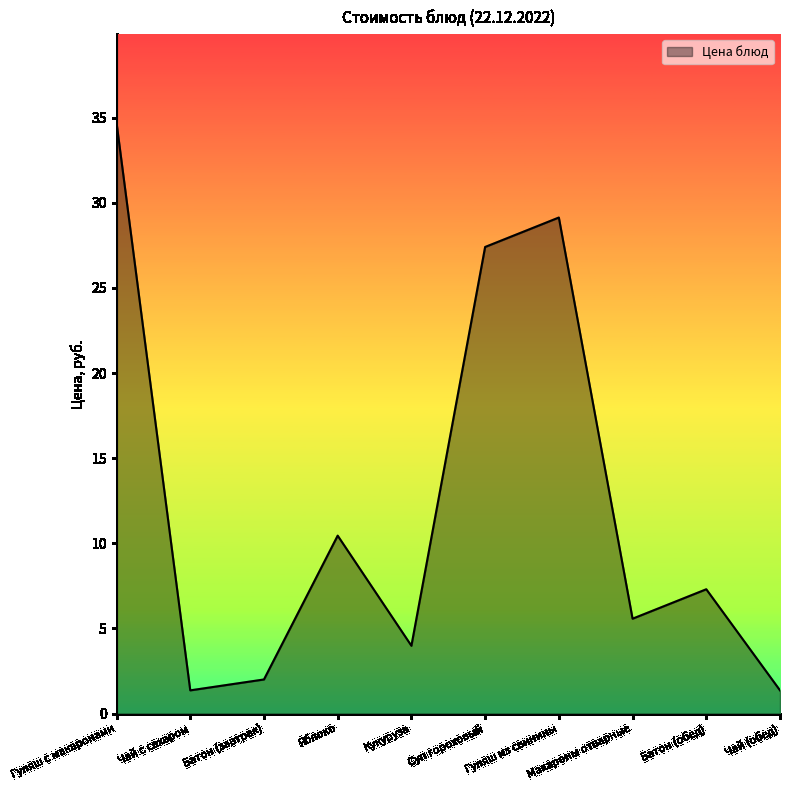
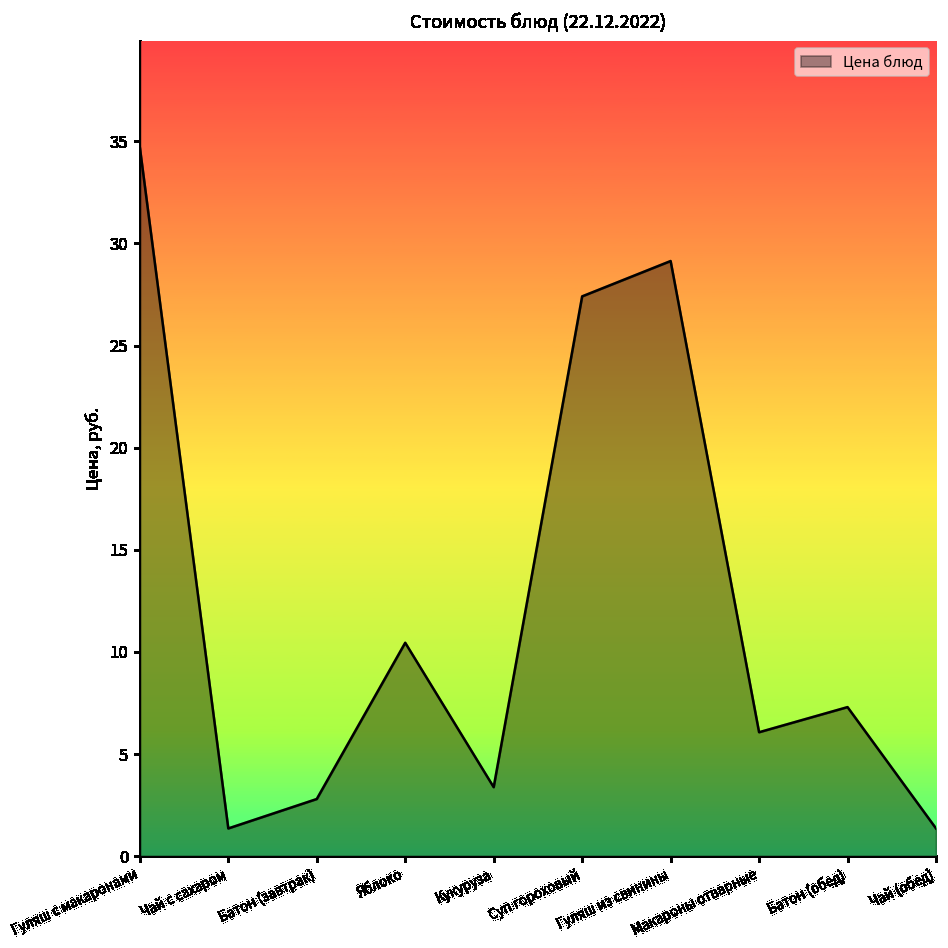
Батон (завтрак): 2.0 -> 2.8
Кукуруза: 4.0 -> 3.4
Макароны отварные: 5.6 -> 6.1
